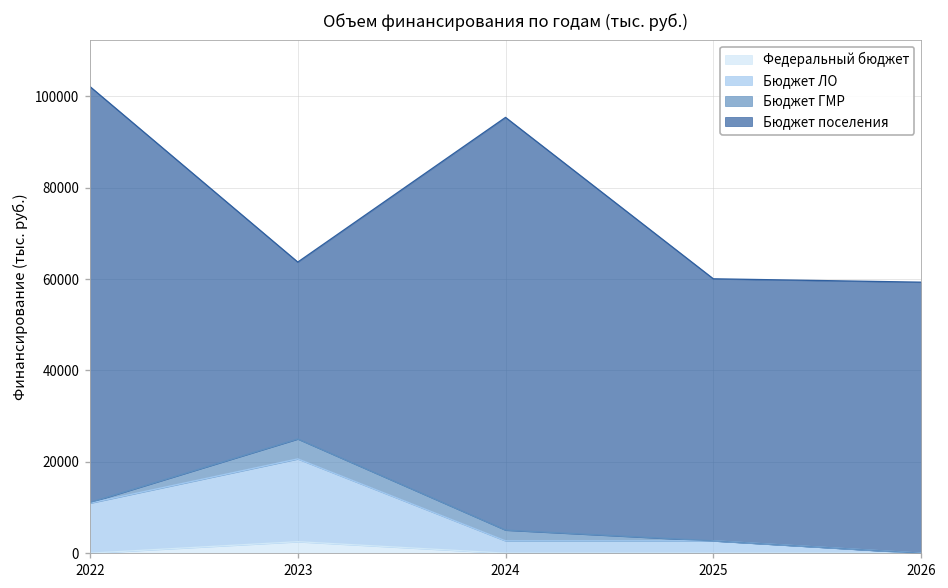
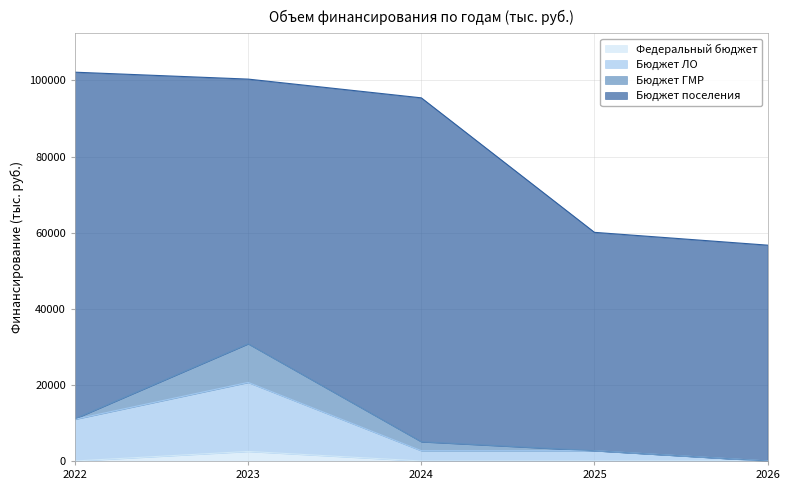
Бюджет ГМР, 2023: 4000 -> 10000
Бюджет поселения, 2023: 39000 -> 70000
Бюджет поселения, 2026: 59000 -> 57000
